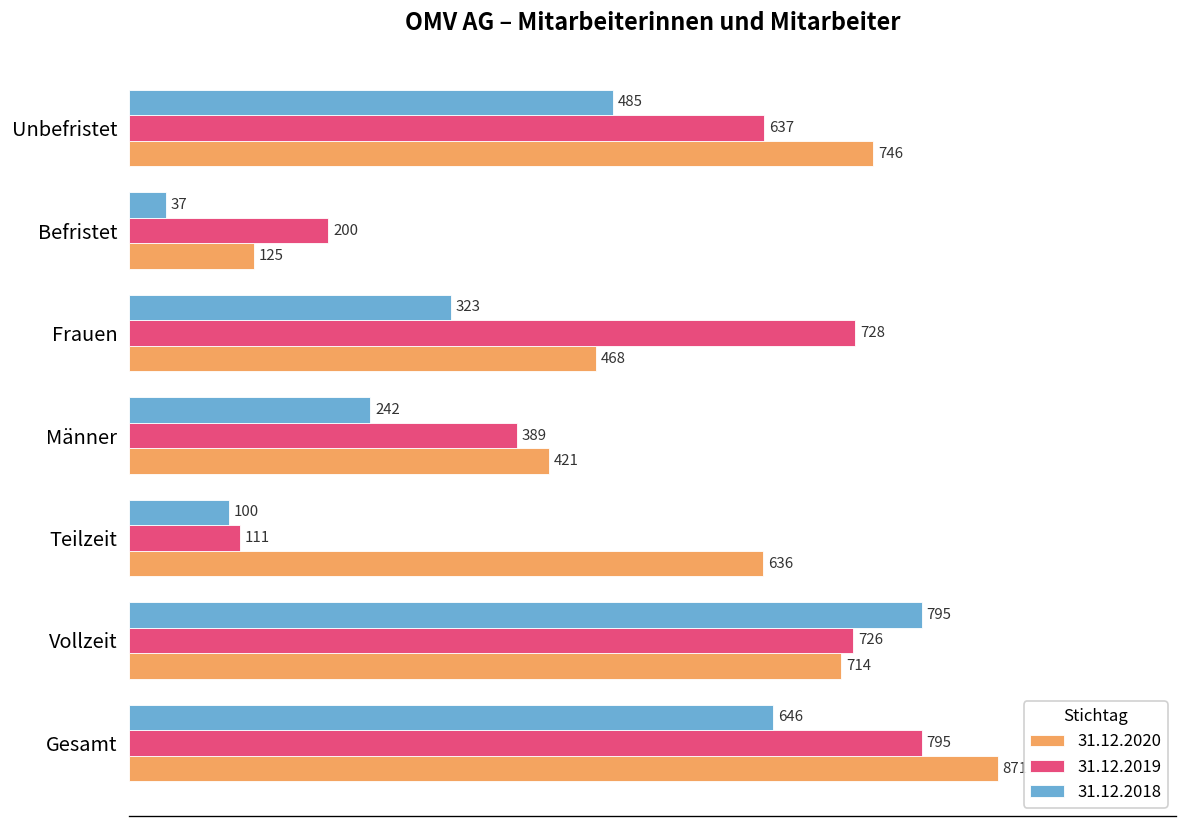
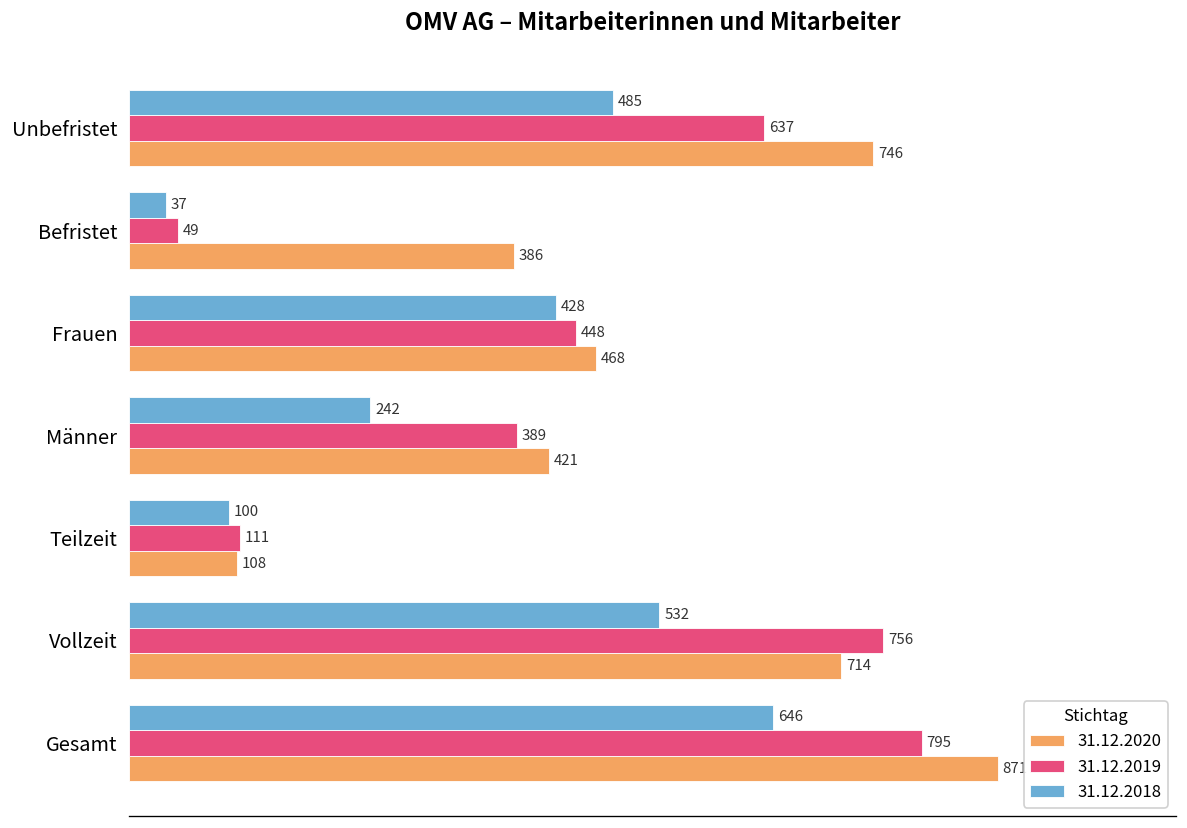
31.12.2019, Befristet: 200 -> 49
31.12.2020, Befristet: 125 -> 386
31.12.2018, Frauen: 323 -> 428
31.12.2019, Frauen: 728 -> 448
31.12.2020, Teilzeit: 636 -> 108
31.12.2018, Vollzeit: 795 -> 532
31.12.2019, Vollzeit: 726 -> 756
